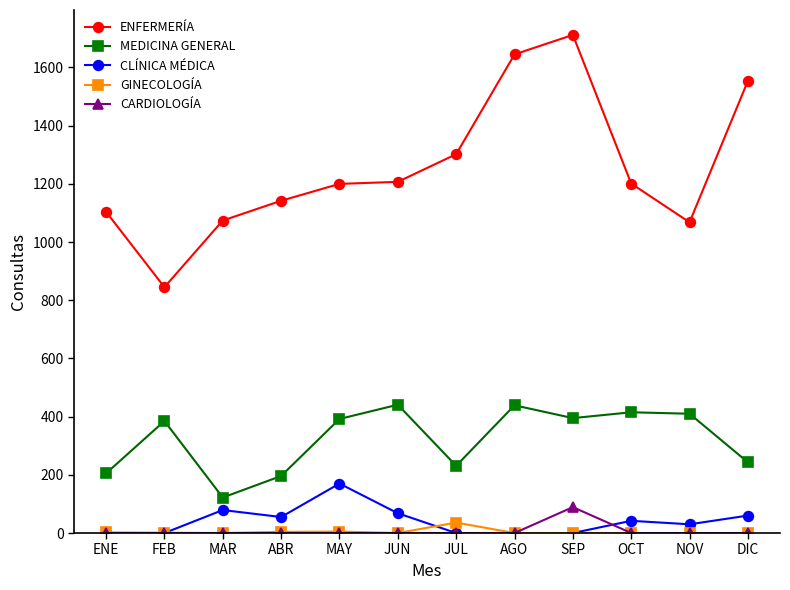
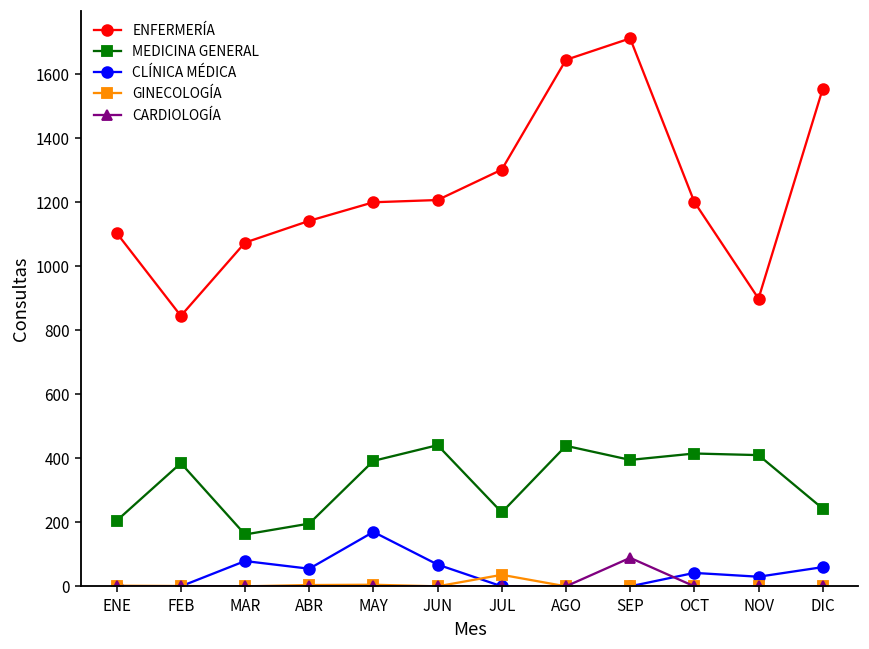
MEDICINA GENERAL, MAR: 120 -> 160
ENFERMERÍA, NOV: 1070 -> 900
